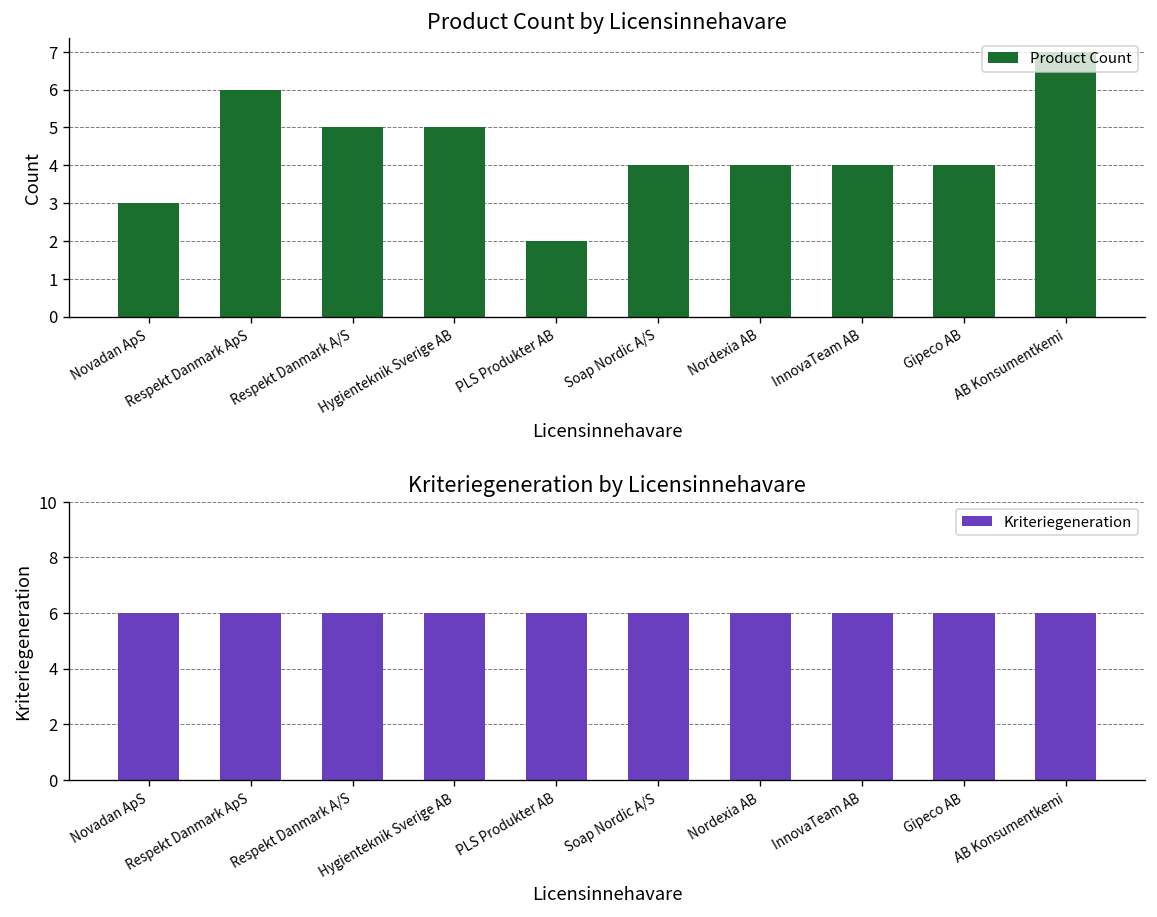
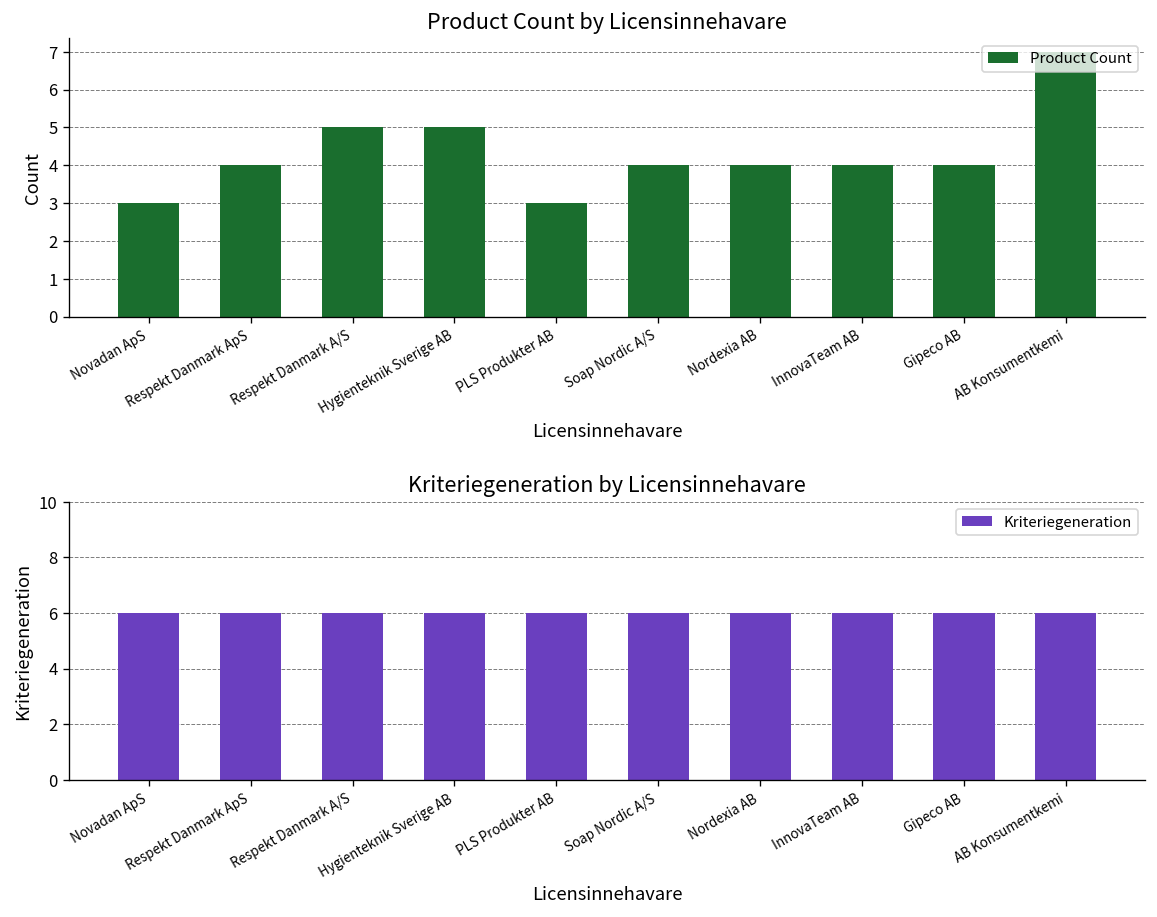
Product Count by Licensinnehavare, Respekt Danmark ApS: 6 -> 4
Product Count by Licensinnehavare, PLS Produkter AB: 2 -> 3
